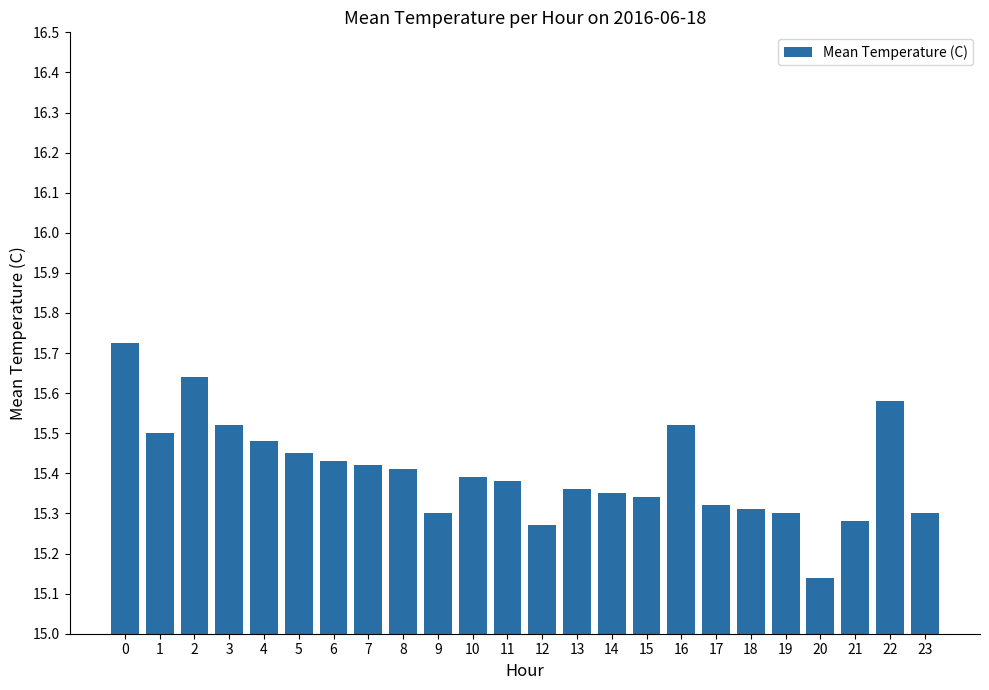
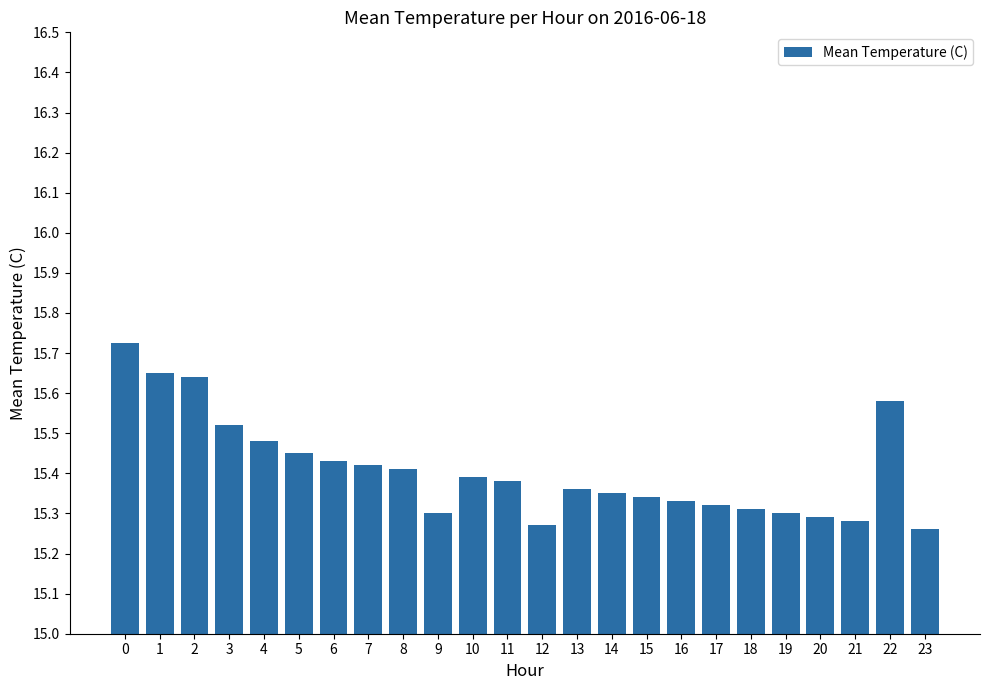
1: 15.50 -> 15.65
16: 15.52 -> 15.33
20: 15.14 -> 15.29
23: 15.30 -> 15.26
